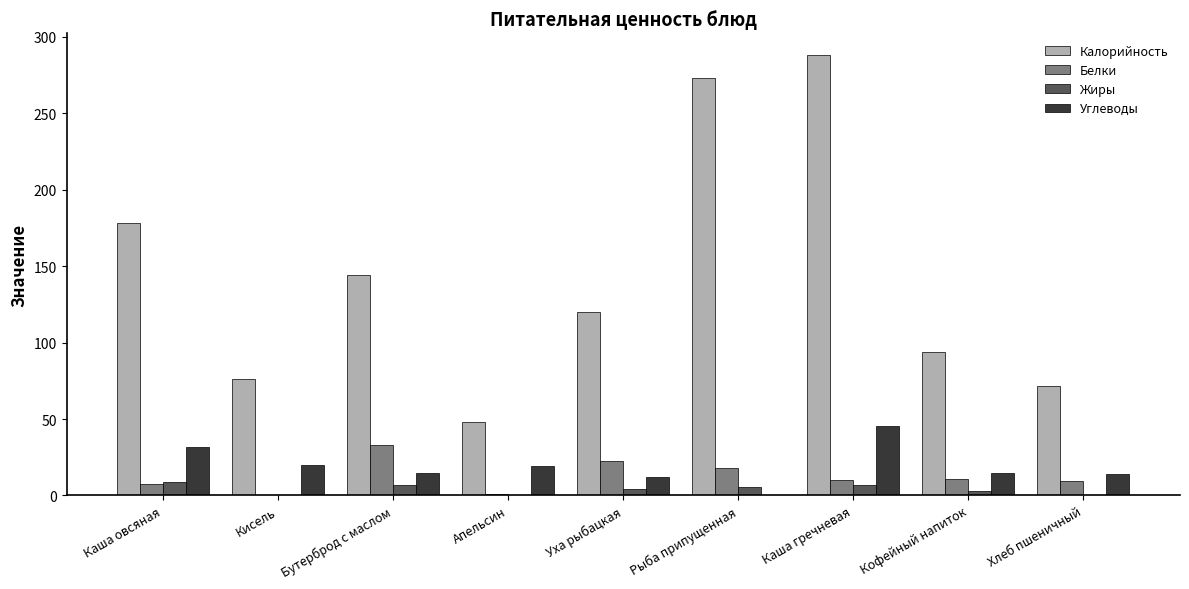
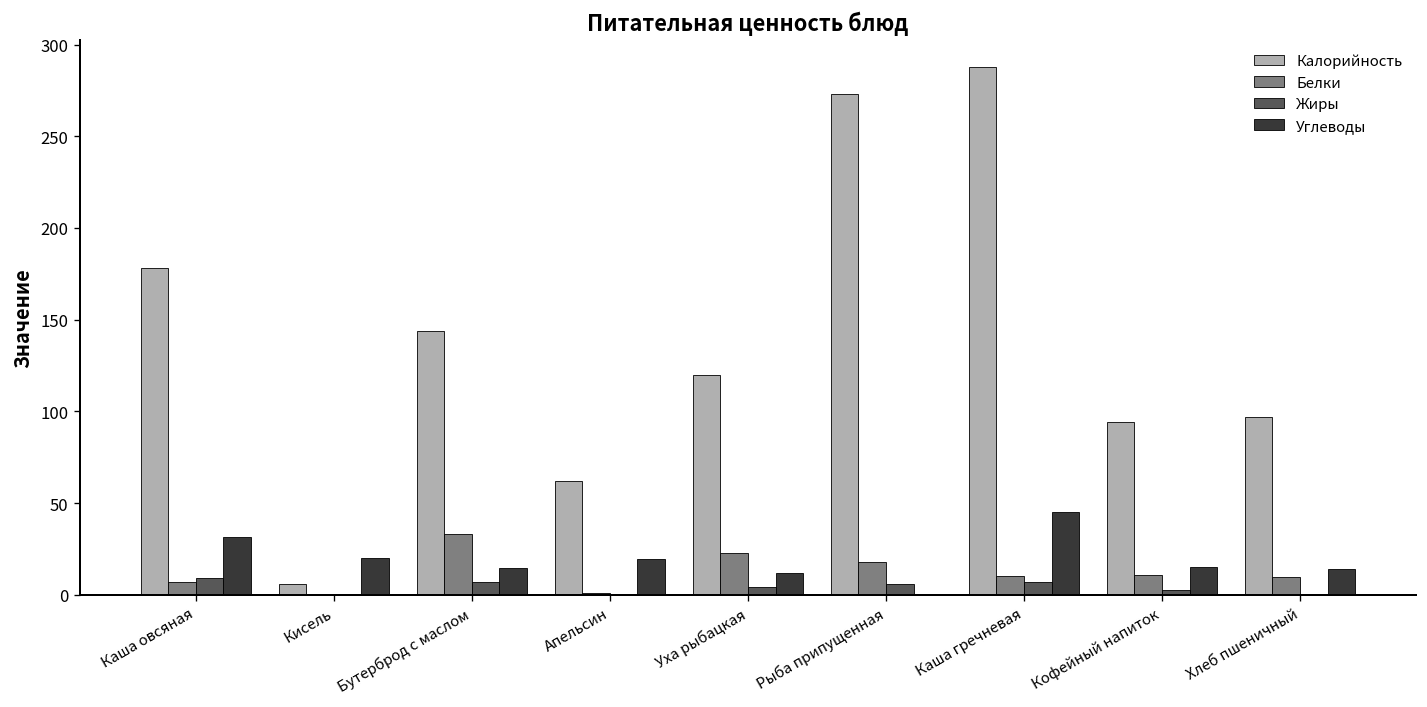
Калорийность, Кисель: 76 -> 6
Калорийность, Апельсин: 48 -> 62
Калорийность, Хлеб пшеничный: 72 -> 97
